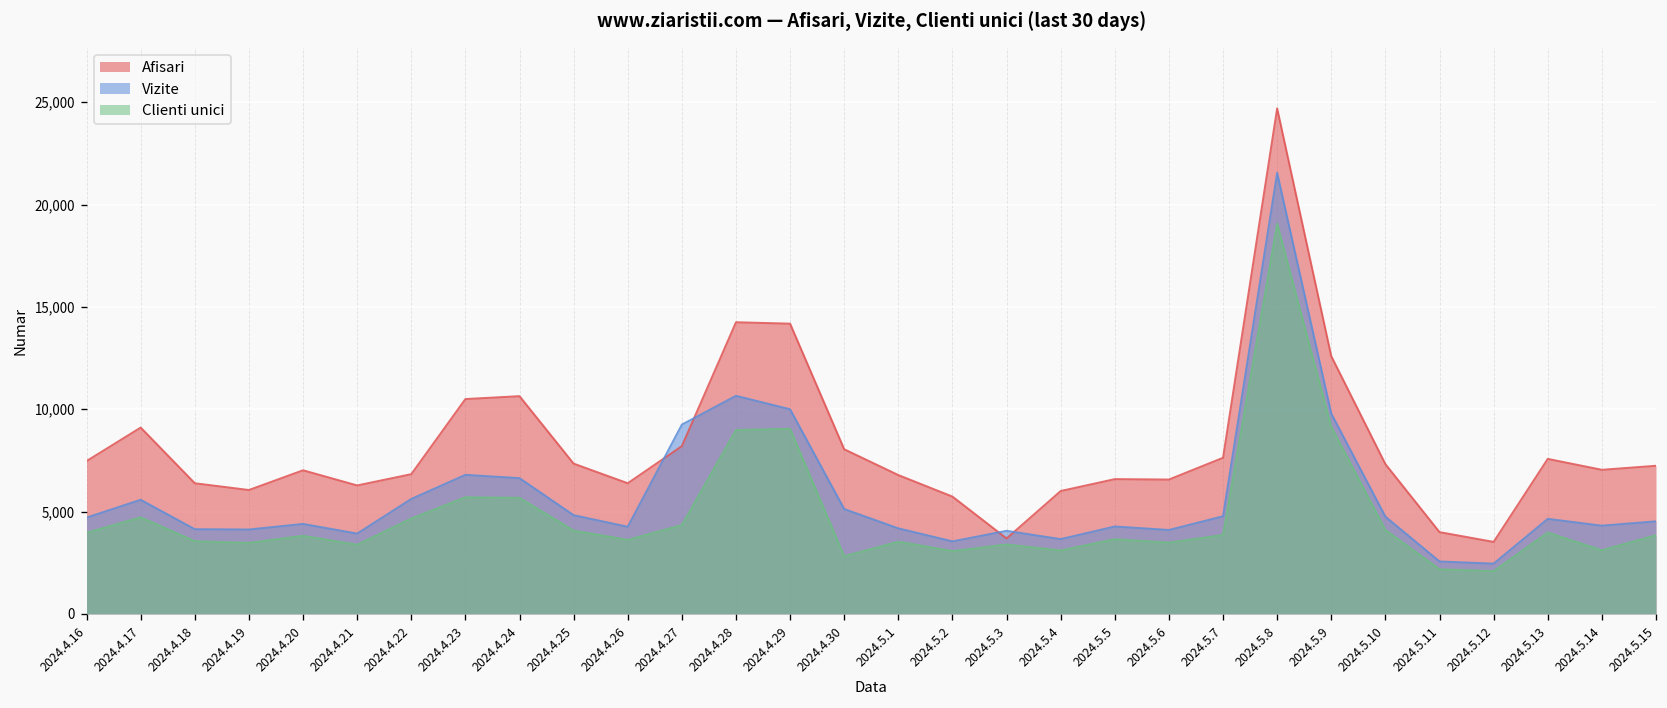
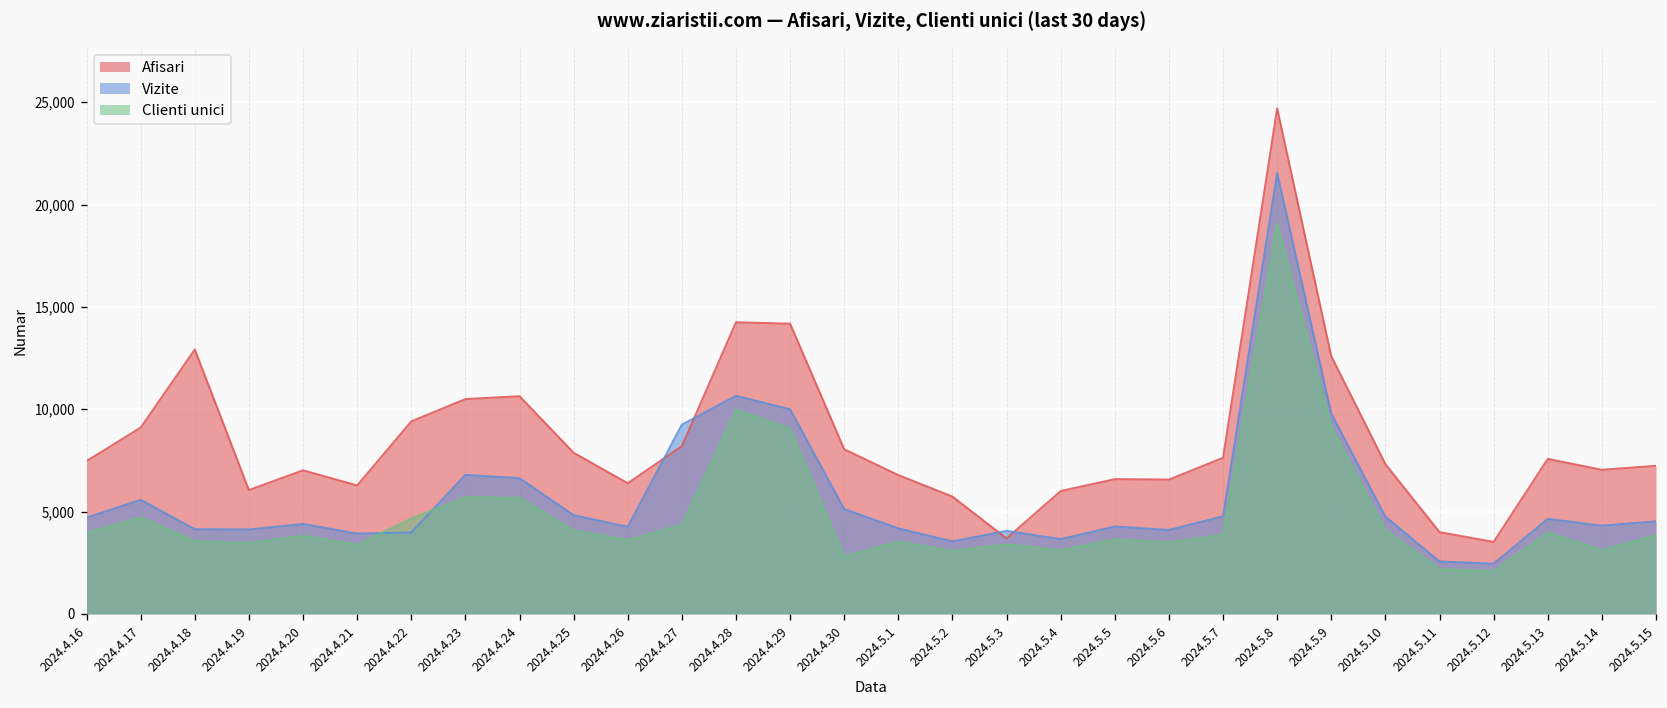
Afisari, 2024.4.18: 6,400 -> 12,900
Afisari, 2024.4.22: 6,800 -> 9,400
Vizite, 2024.4.22: 5,600 -> 4,000
Afisari, 2024.4.25: 7,300 -> 7,900
Clienti unici, 2024.4.28: 9,000 -> 10,000
